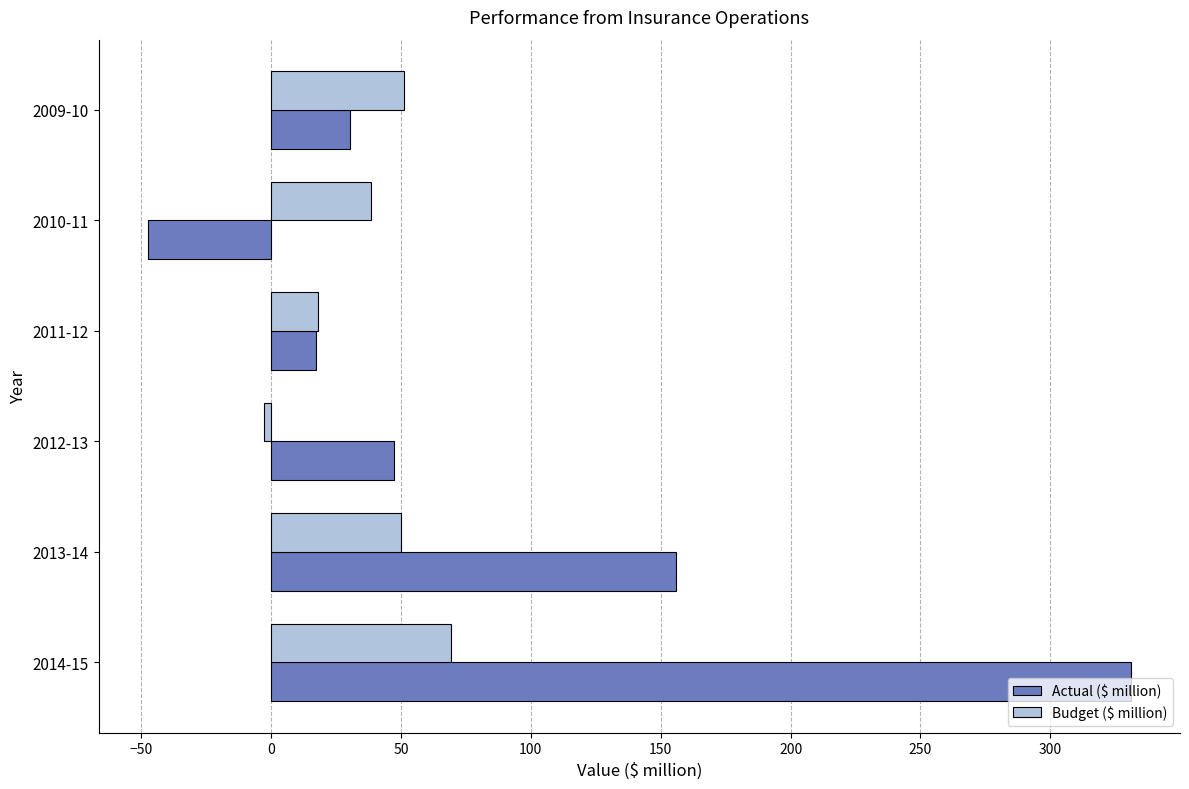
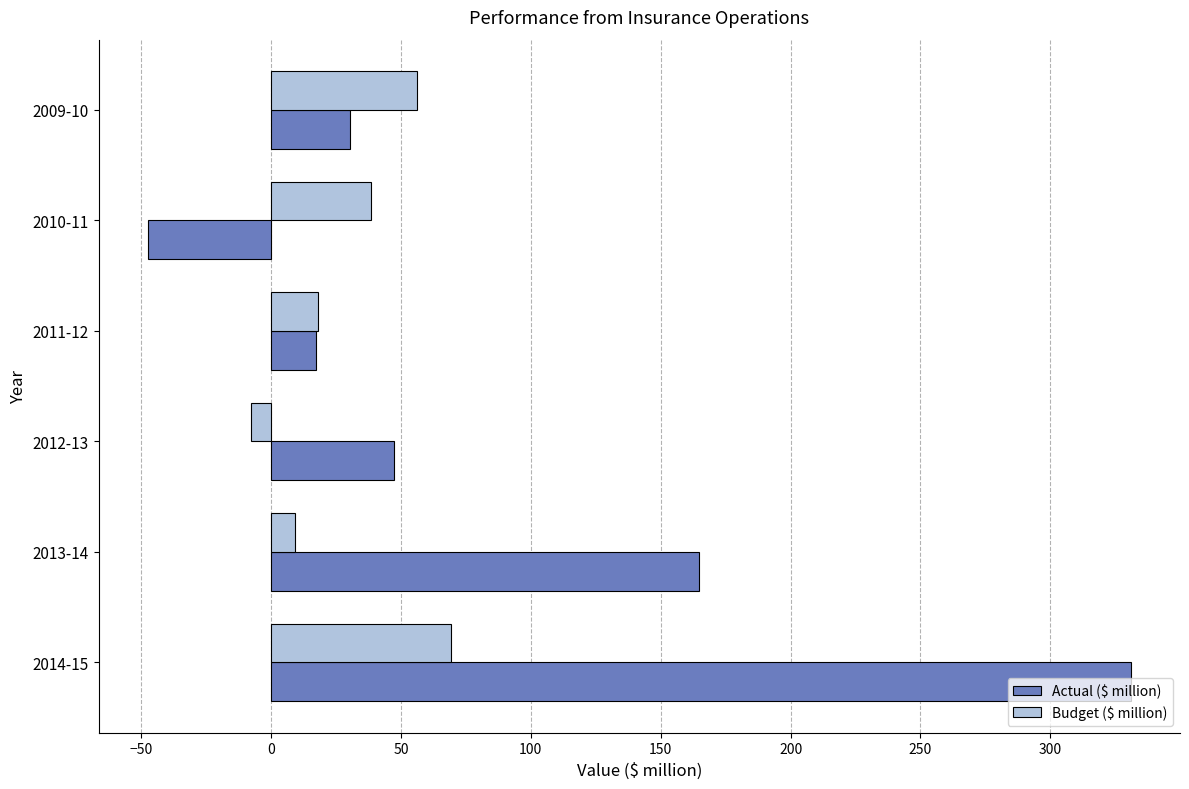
Budget ($ million), 2009-10: 51 -> 56
Budget ($ million), 2012-13: -3 -> -8
Budget ($ million), 2013-14: 50 -> 9
Actual ($ million), 2013-14: 156 -> 165
